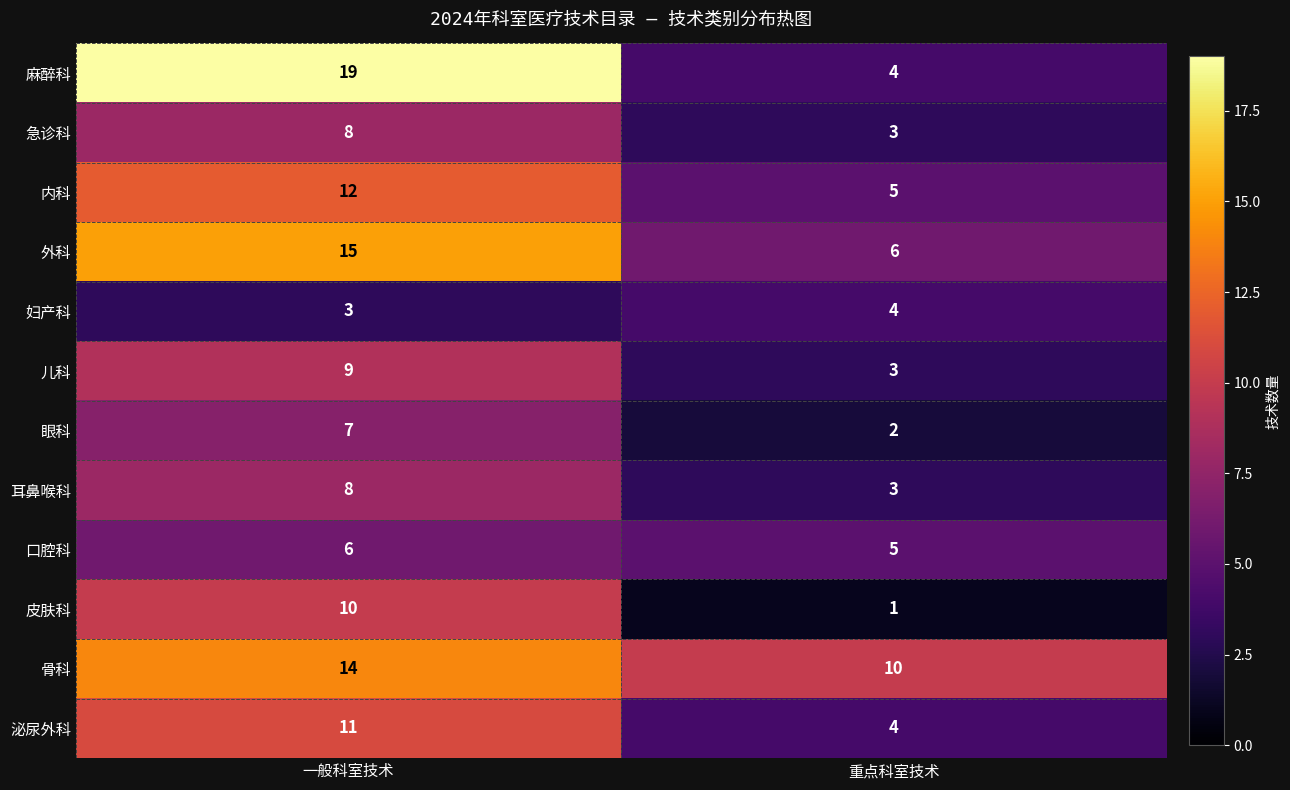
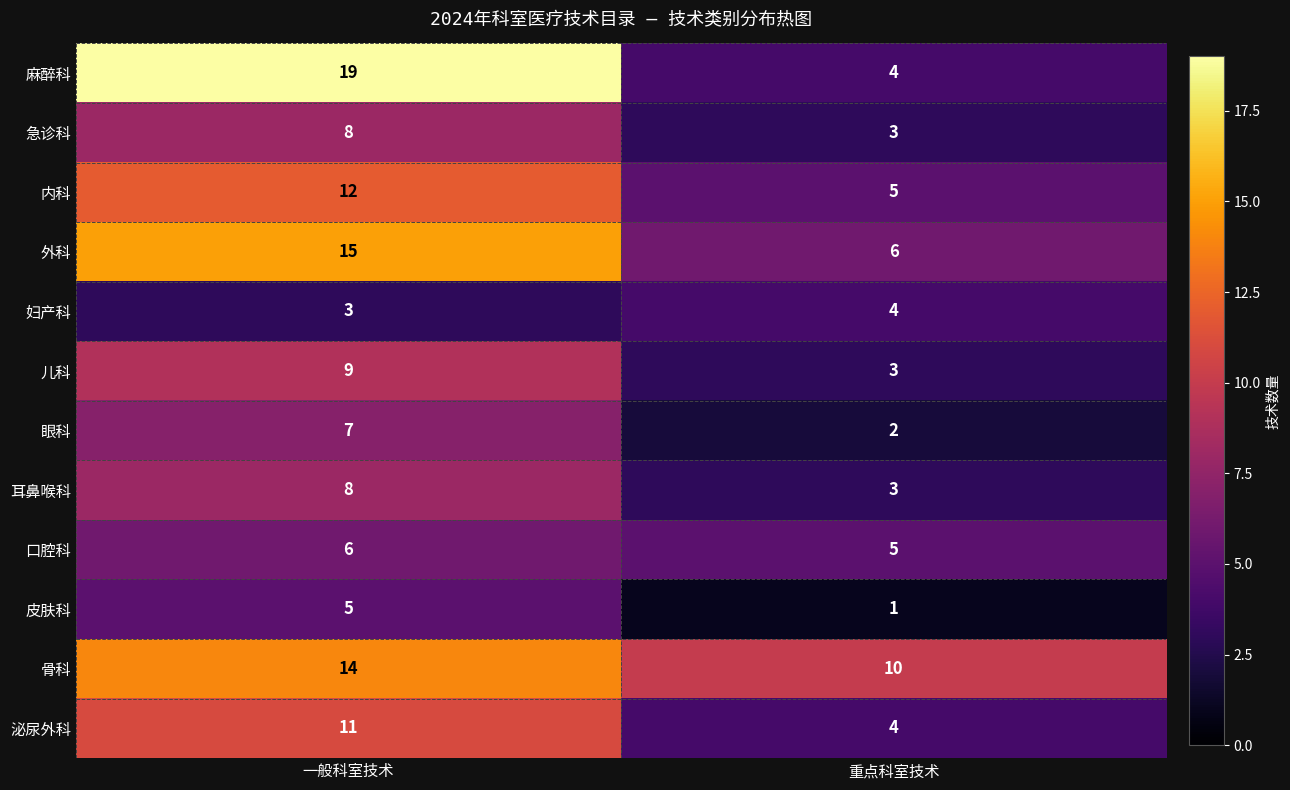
皮肤科, 一般科室技术: 10 -> 5
